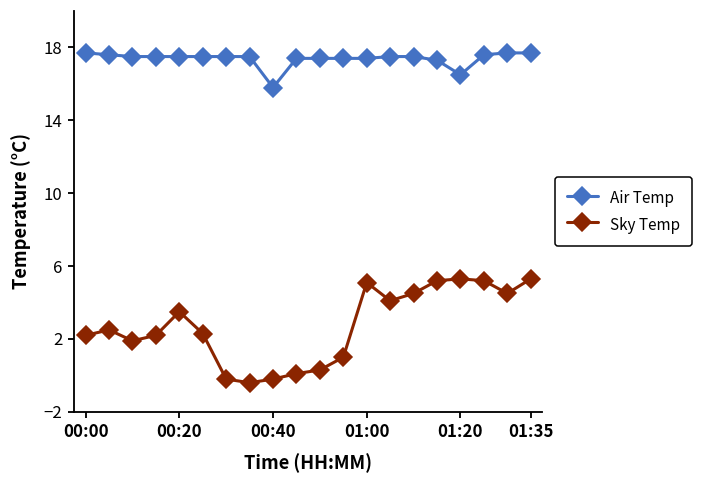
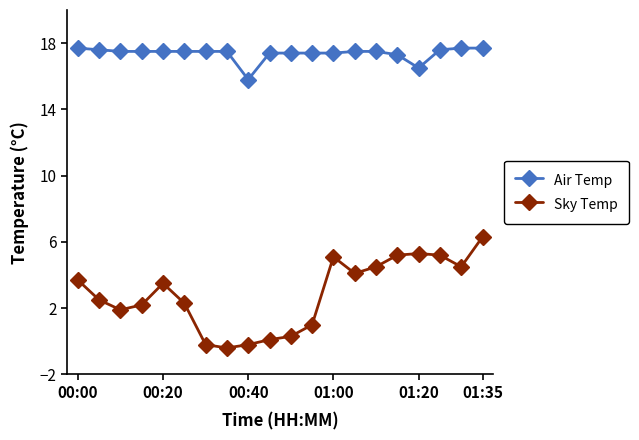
Sky Temp, 00:00: 2.2 -> 3.7
Sky Temp, 01:35: 5.3 -> 6.3
